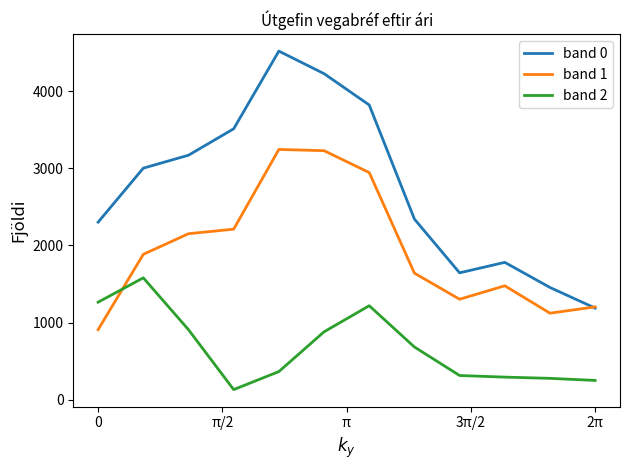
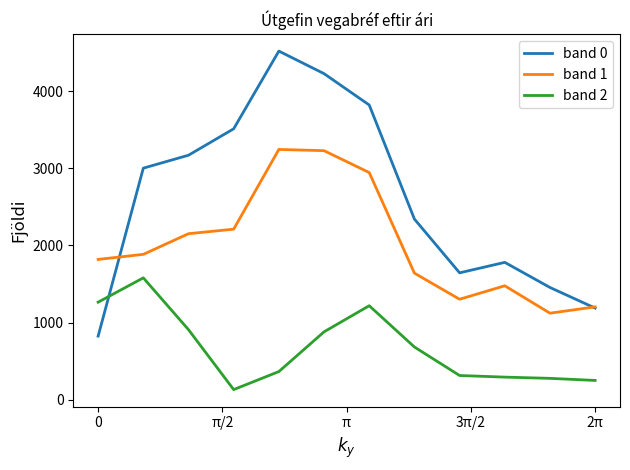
band 0, 0: 2300 -> 800
band 1, 0: 900 -> 1800
